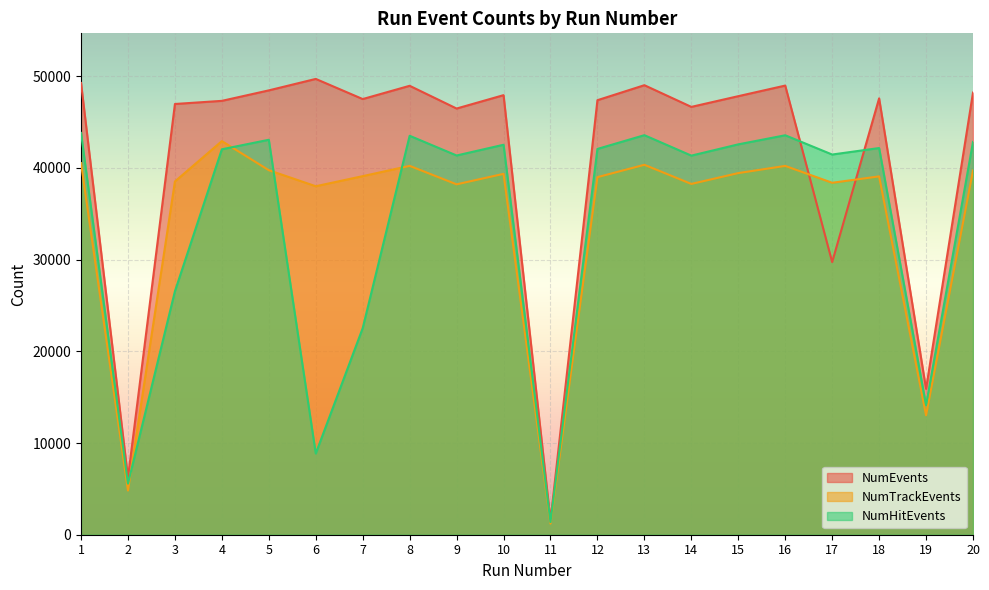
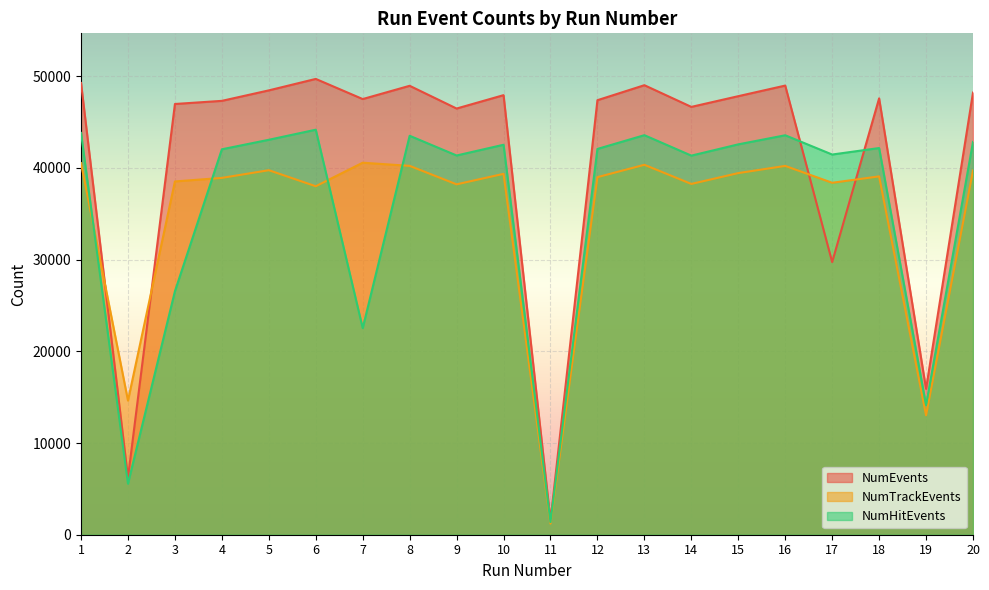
NumTrackEvents, 2: 5000 -> 15000
NumTrackEvents, 4: 43000 -> 39000
NumHitEvents, 6: 9000 -> 44000
NumTrackEvents, 7: 39000 -> 41000
